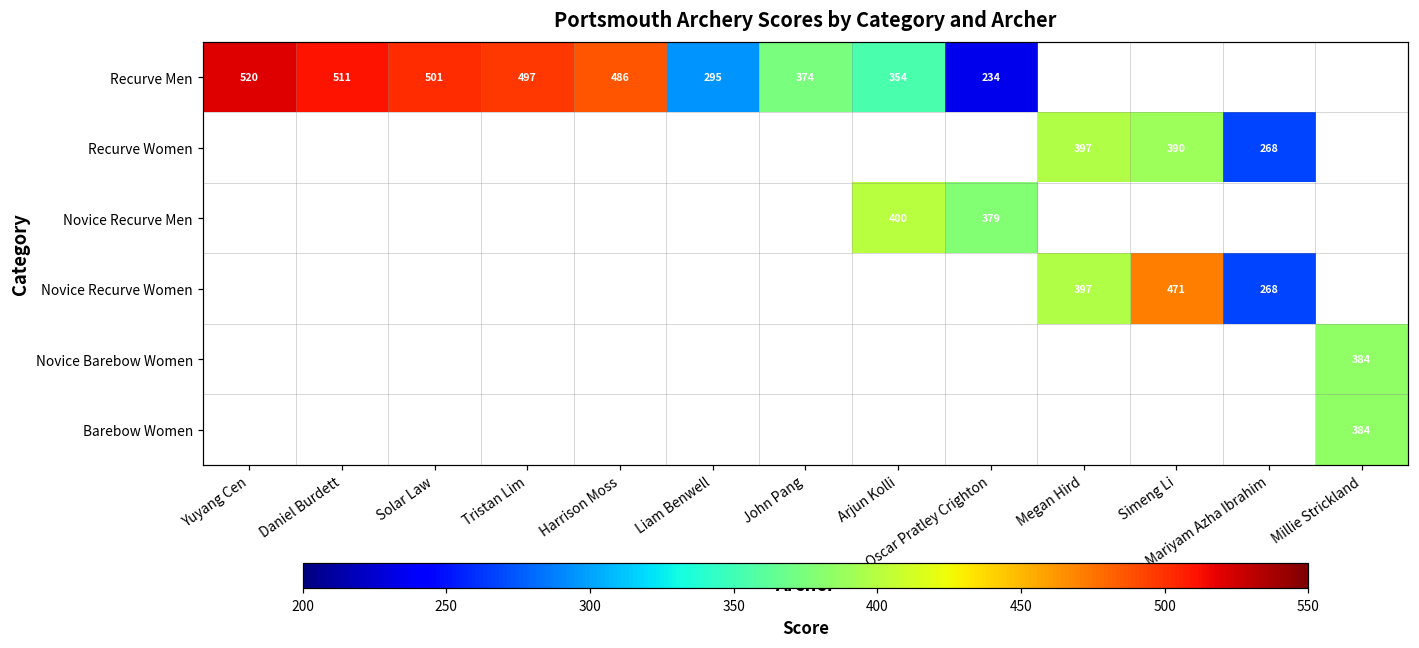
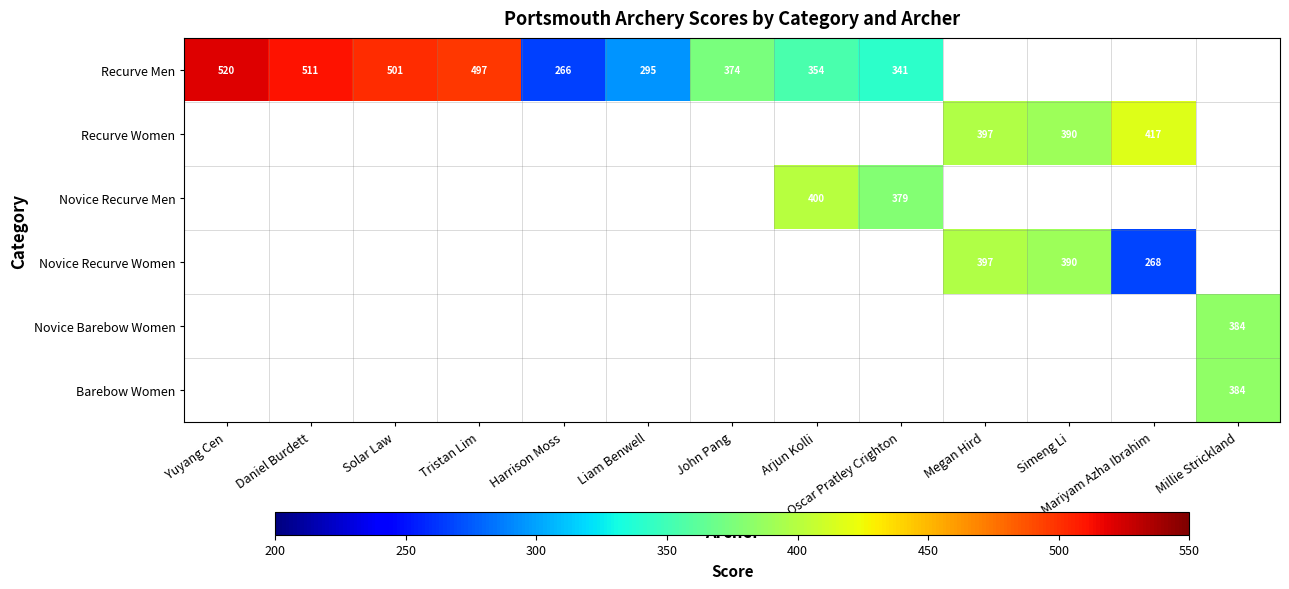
Recurve Men, Harrison Moss: 486 -> 266
Recurve Men, Oscar Pratley Crighton: 234 -> 341
Recurve Women, Mariyam Azha Ibrahim: 268 -> 417
Novice Recurve Women, Simeng Li: 471 -> 390
